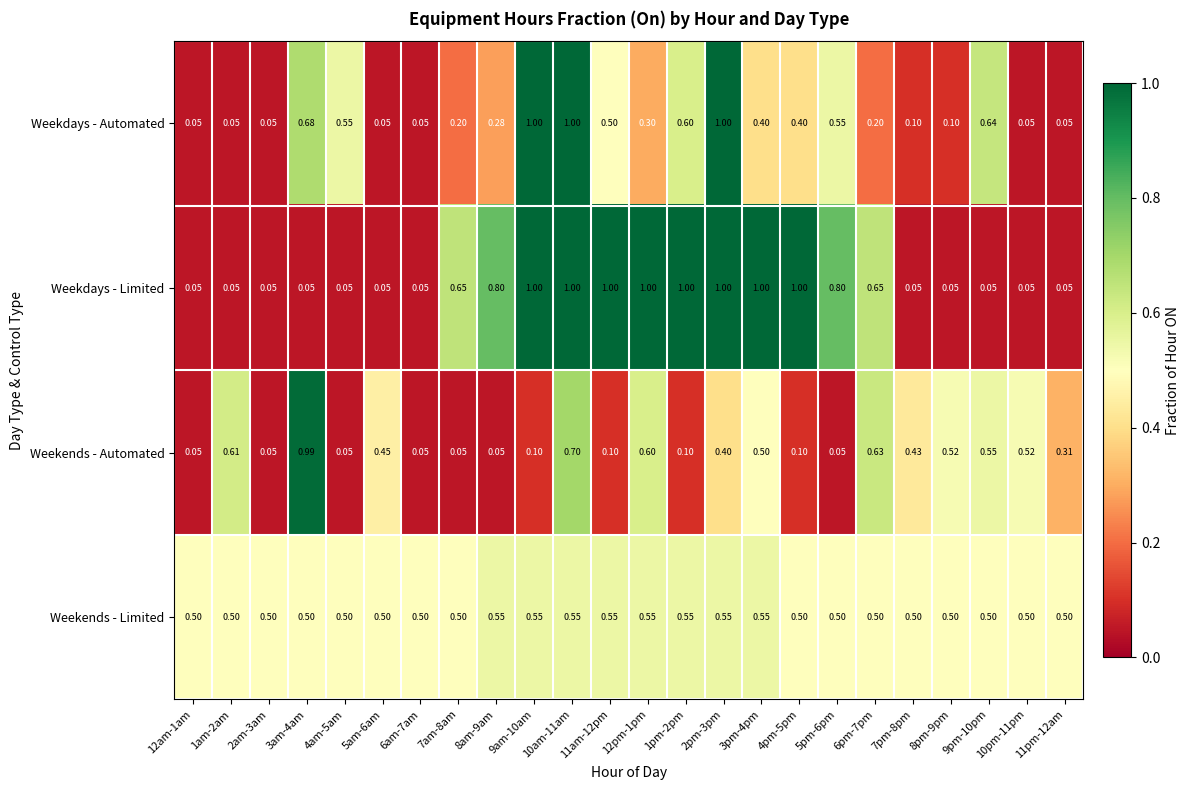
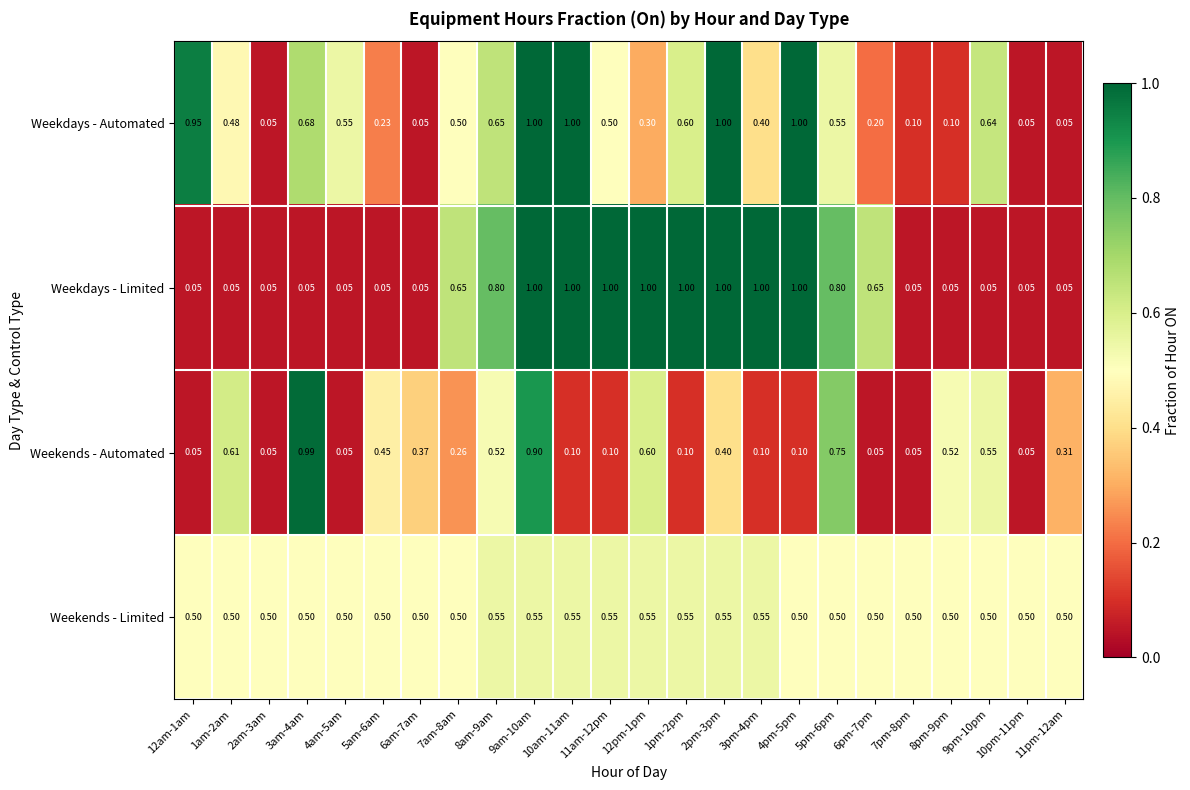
Weekdays - Automated, 12am-1am: 0.05 -> 0.95
Weekdays - Automated, 1am-2am: 0.05 -> 0.48
Weekdays - Automated, 5am-6am: 0.05 -> 0.23
Weekdays - Automated, 7am-8am: 0.20 -> 0.50
Weekdays - Automated, 8am-9am: 0.28 -> 0.65
Weekdays - Automated, 4pm-5pm: 0.40 -> 1.00
Weekends - Automated, 6am-7am: 0.05 -> 0.37
Weekends - Automated, 7am-8am: 0.05 -> 0.26
Weekends - Automated, 8am-9am: 0.05 -> 0.52
Weekends - Automated, 9am-10am: 0.10 -> 0.90
Weekends - Automated, 10am-11am: 0.70 -> 0.10
Weekends - Automated, 3pm-4pm: 0.50 -> 0.10
Weekends - Automated, 5pm-6pm: 0.05 -> 0.75
Weekends - Automated, 6pm-7pm: 0.63 -> 0.05
Weekends - Automated, 7pm-8pm: 0.43 -> 0.05
Weekends - Automated, 10pm-11pm: 0.52 -> 0.05
